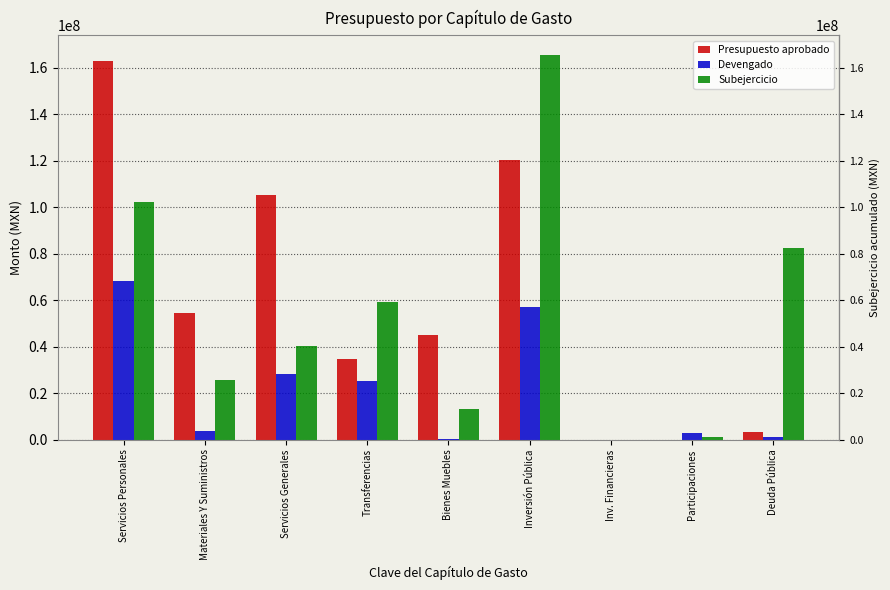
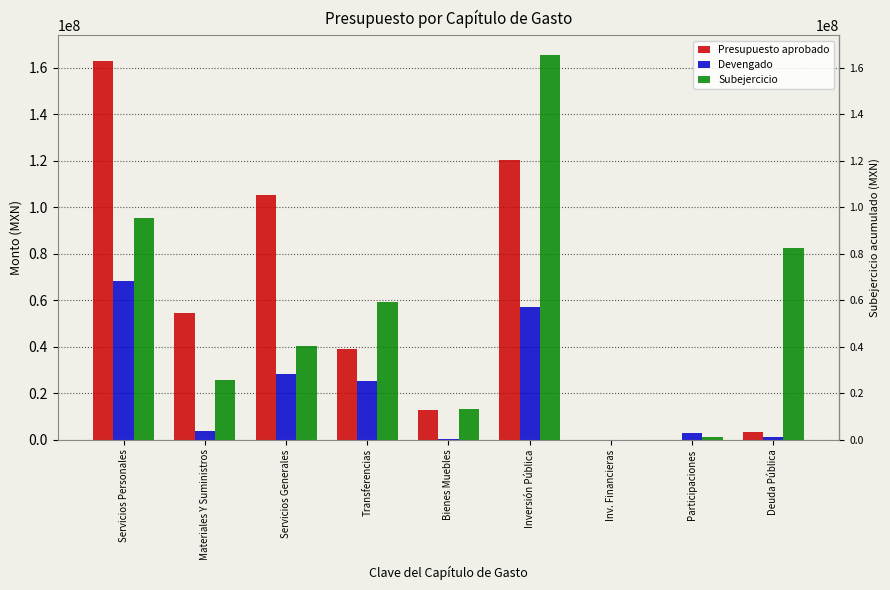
Subejercicio, Servicios Personales: 102000000 -> 95000000
Presupuesto aprobado, Transferencias: 35000000 -> 39000000
Presupuesto aprobado, Bienes Muebles: 45000000 -> 13000000
